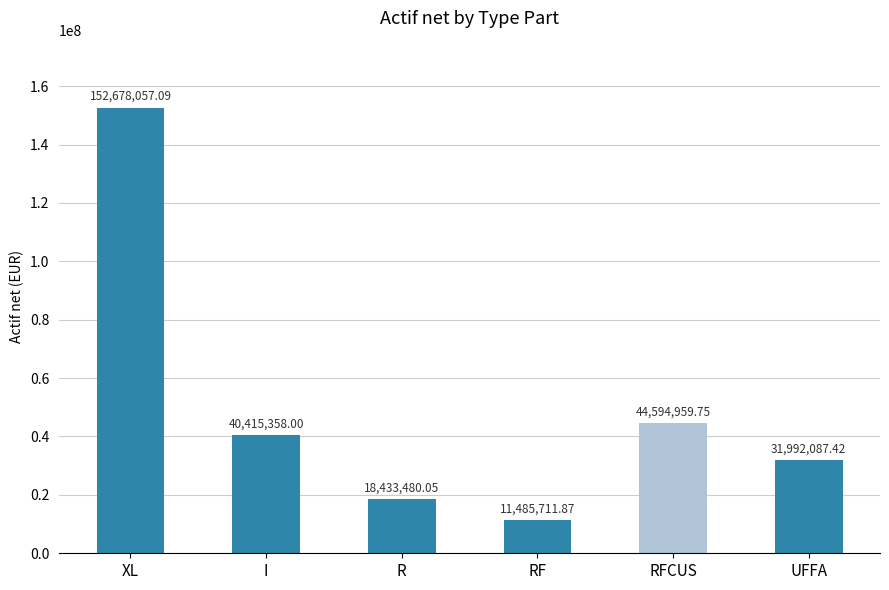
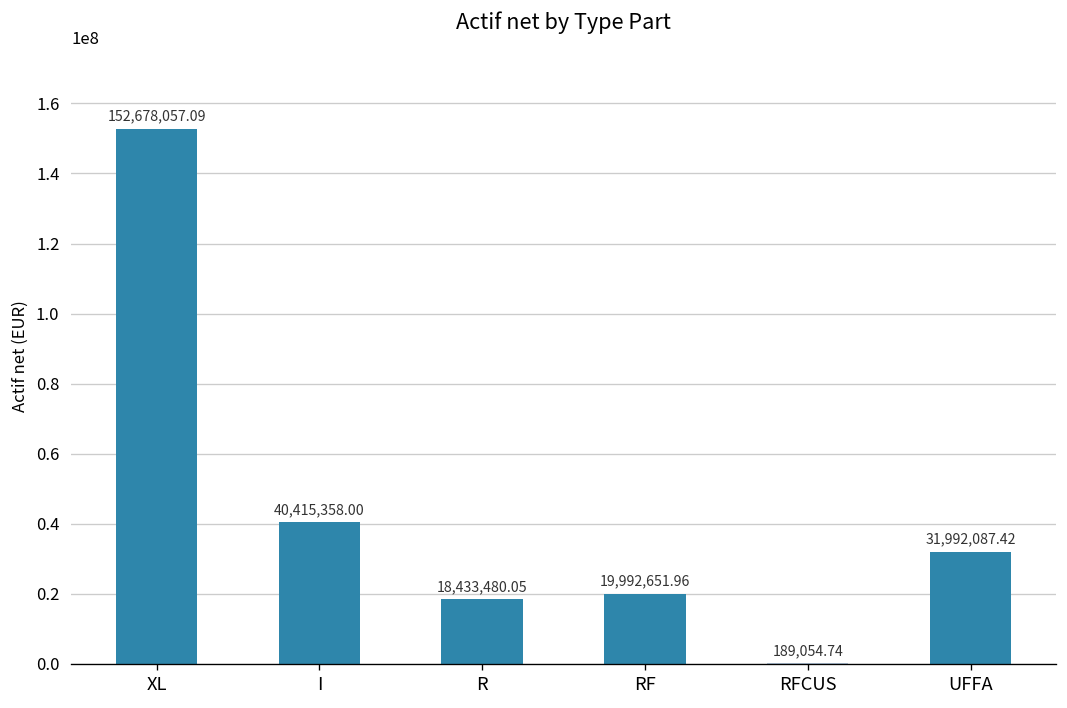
RF: 11,485,711.87 -> 19,992,651.96
RFCUS: 44,594,959.75 -> 189,054.74
